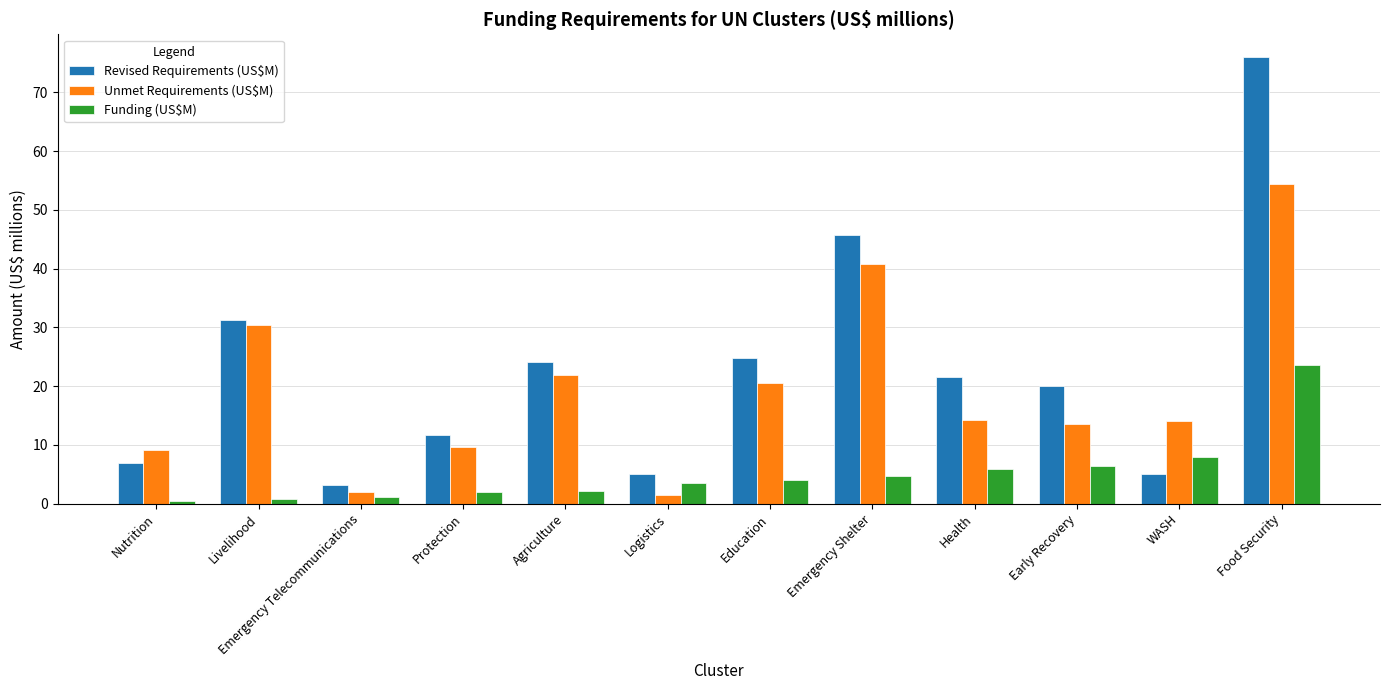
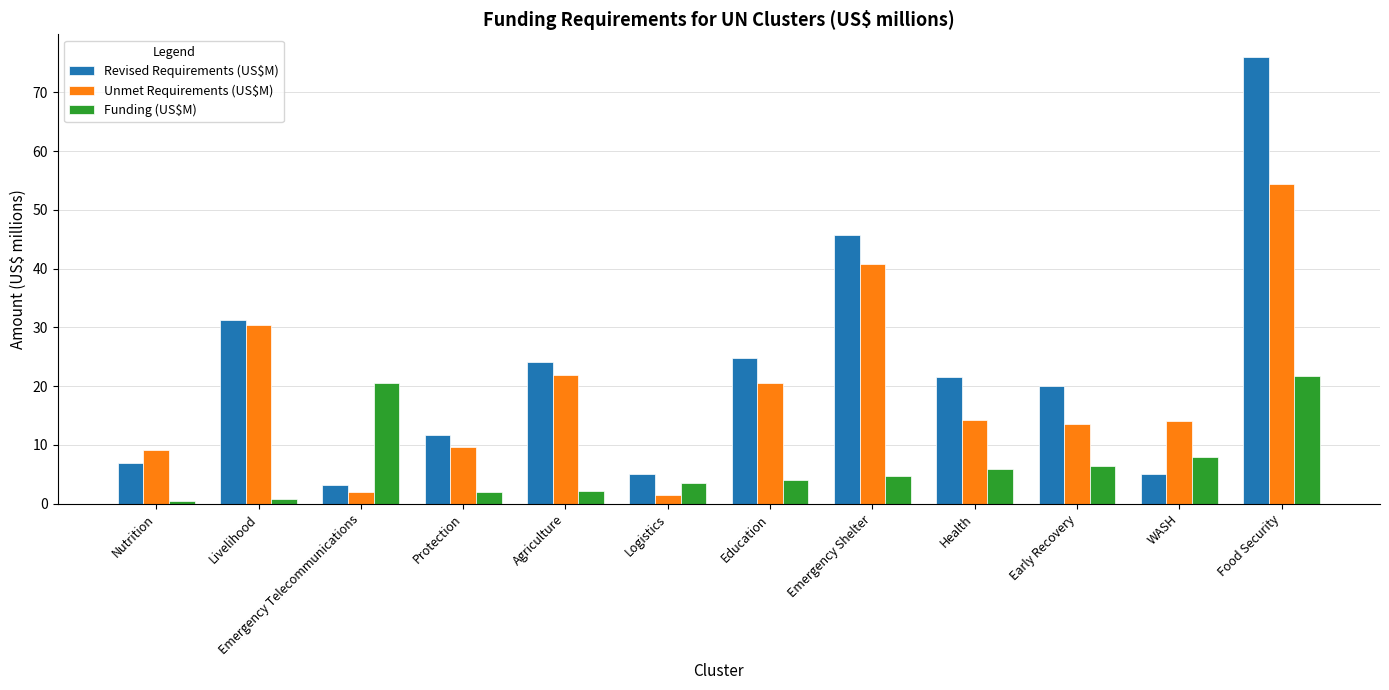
Funding (US$M), Emergency Telecommunications: 1 -> 21
Funding (US$M), Food Security: 24 -> 22
